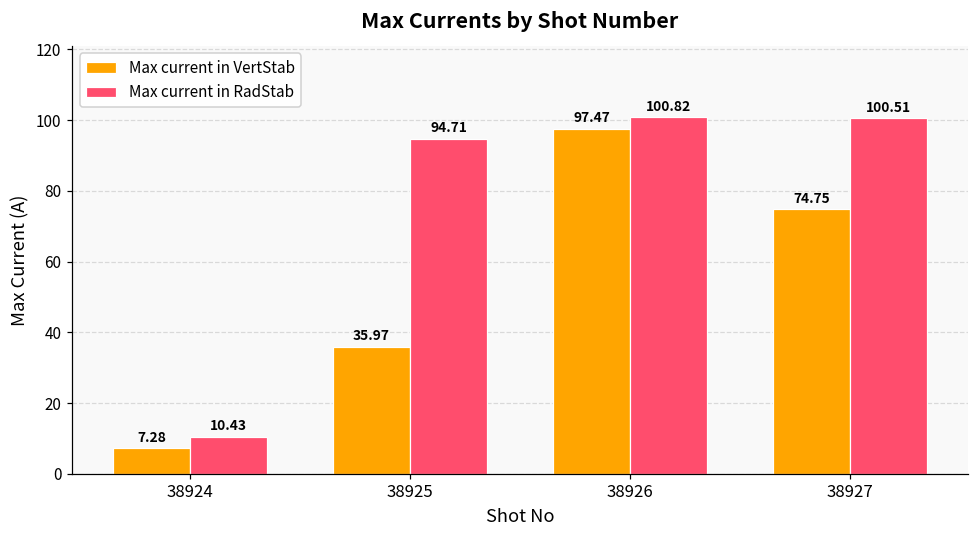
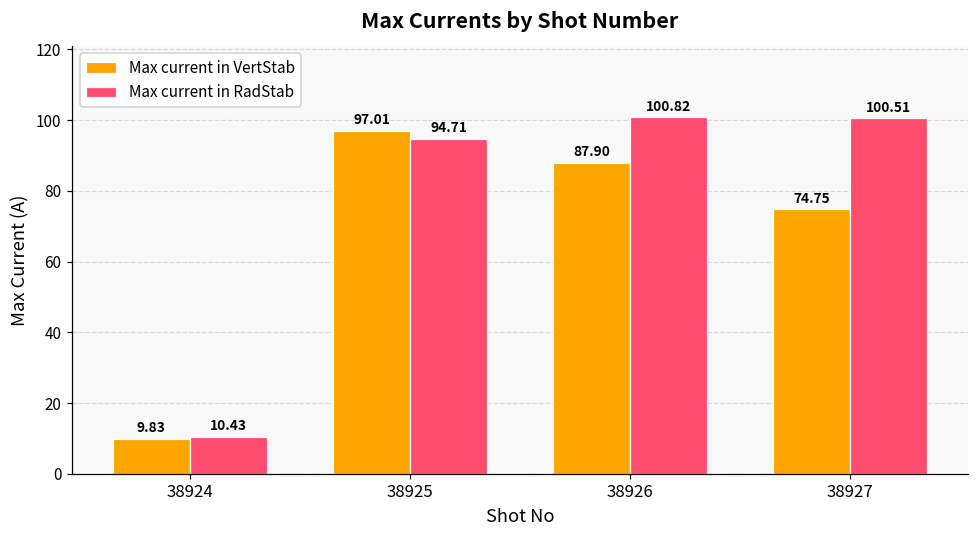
Max current in VertStab, 38924: 7.28 -> 9.83
Max current in VertStab, 38925: 35.97 -> 97.01
Max current in VertStab, 38926: 97.47 -> 87.90
